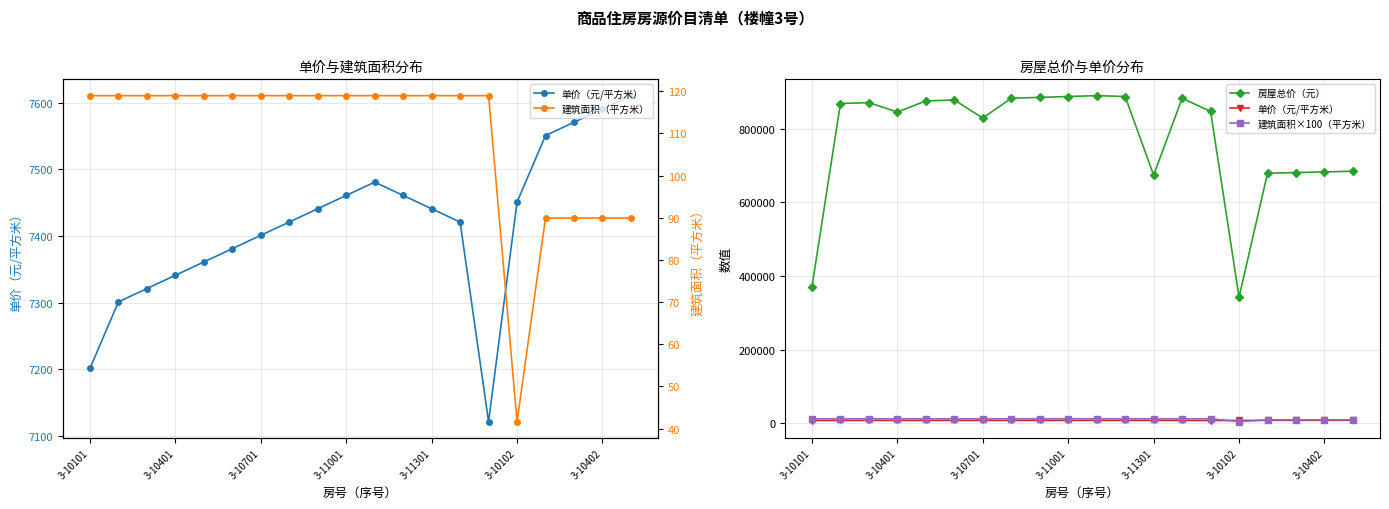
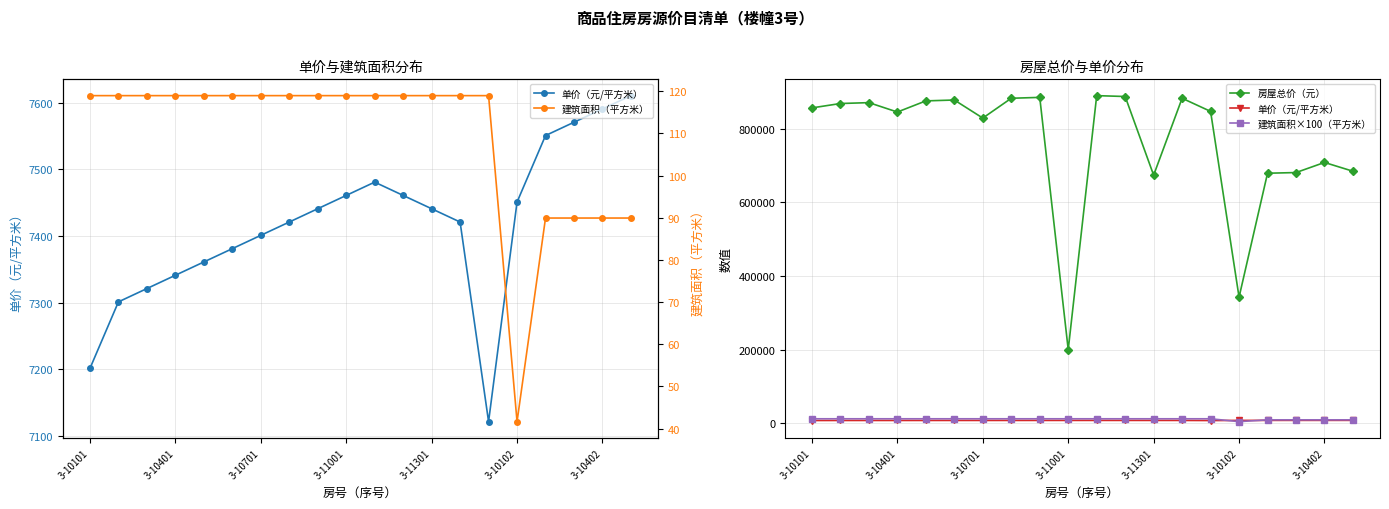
房屋总价与单价分布, 房屋总价（元）, 3-10101: 370000 -> 860000
房屋总价与单价分布, 房屋总价（元）, 3-11001: 890000 -> 200000
房屋总价与单价分布, 房屋总价（元）, 3-10402: 680000 -> 710000
